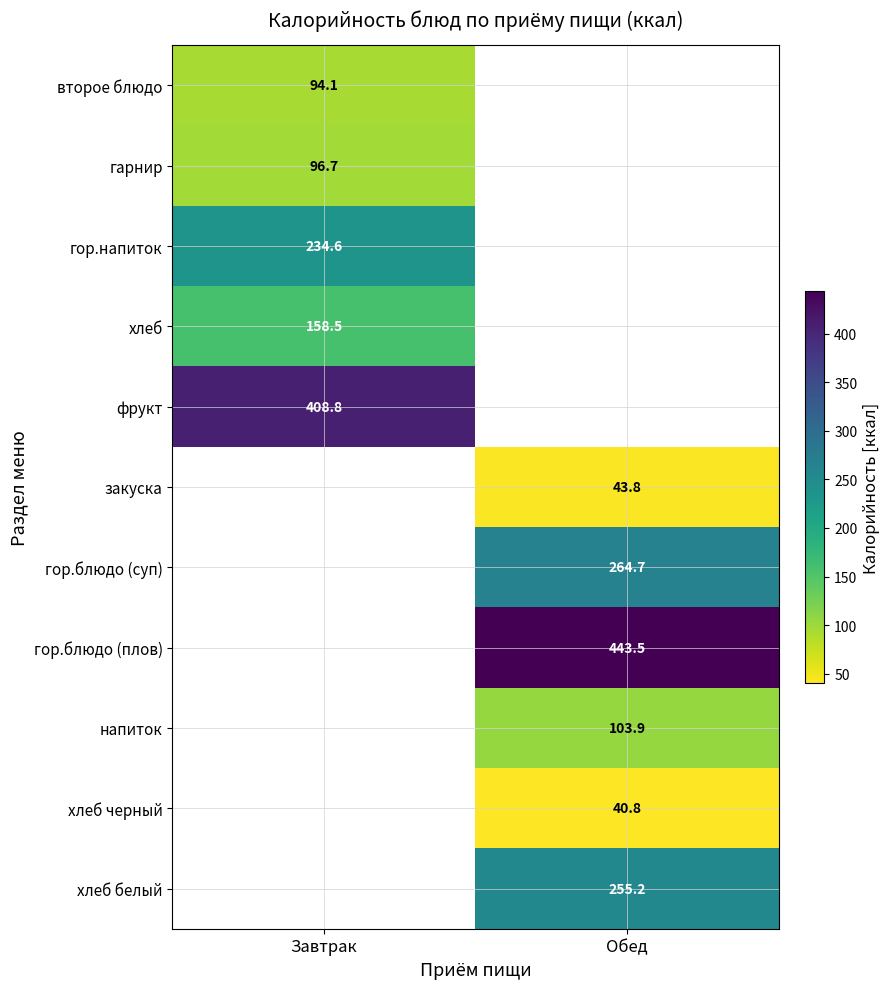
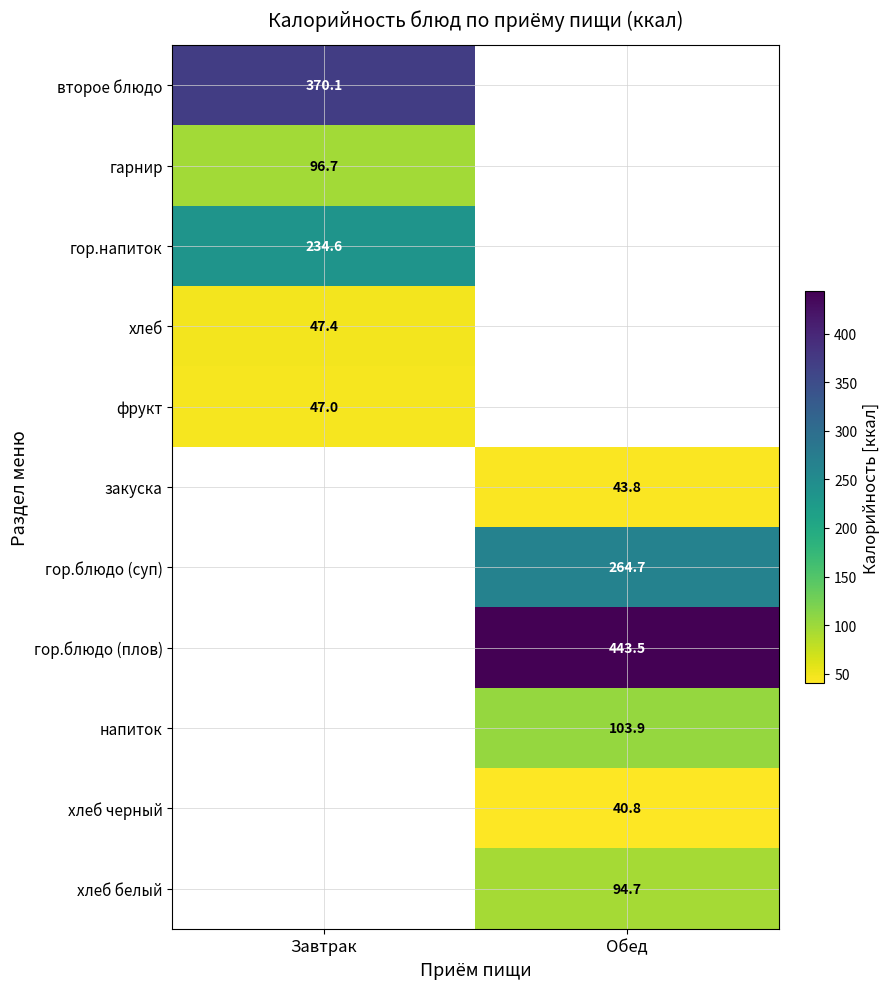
второе блюдо, Завтрак: 94.1 -> 370.1
хлеб, Завтрак: 158.5 -> 47.4
фрукт, Завтрак: 408.8 -> 47.0
хлеб белый, Обед: 255.2 -> 94.7
